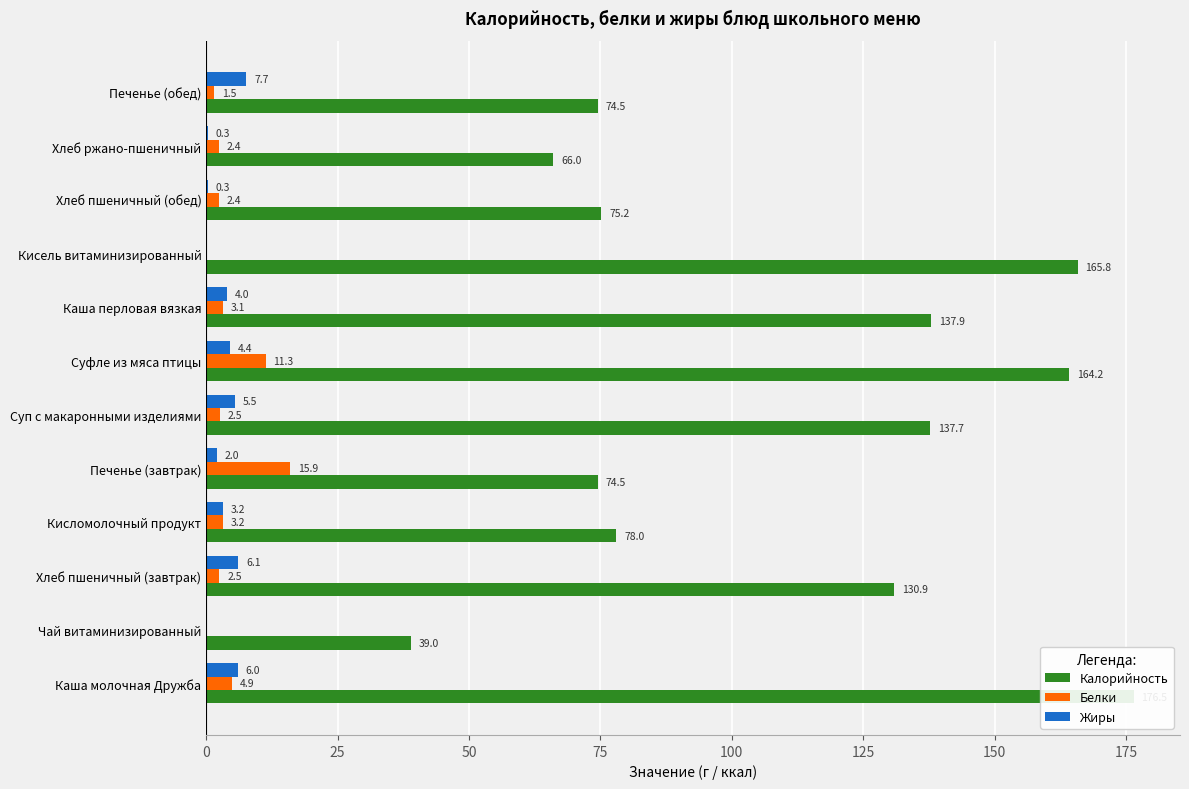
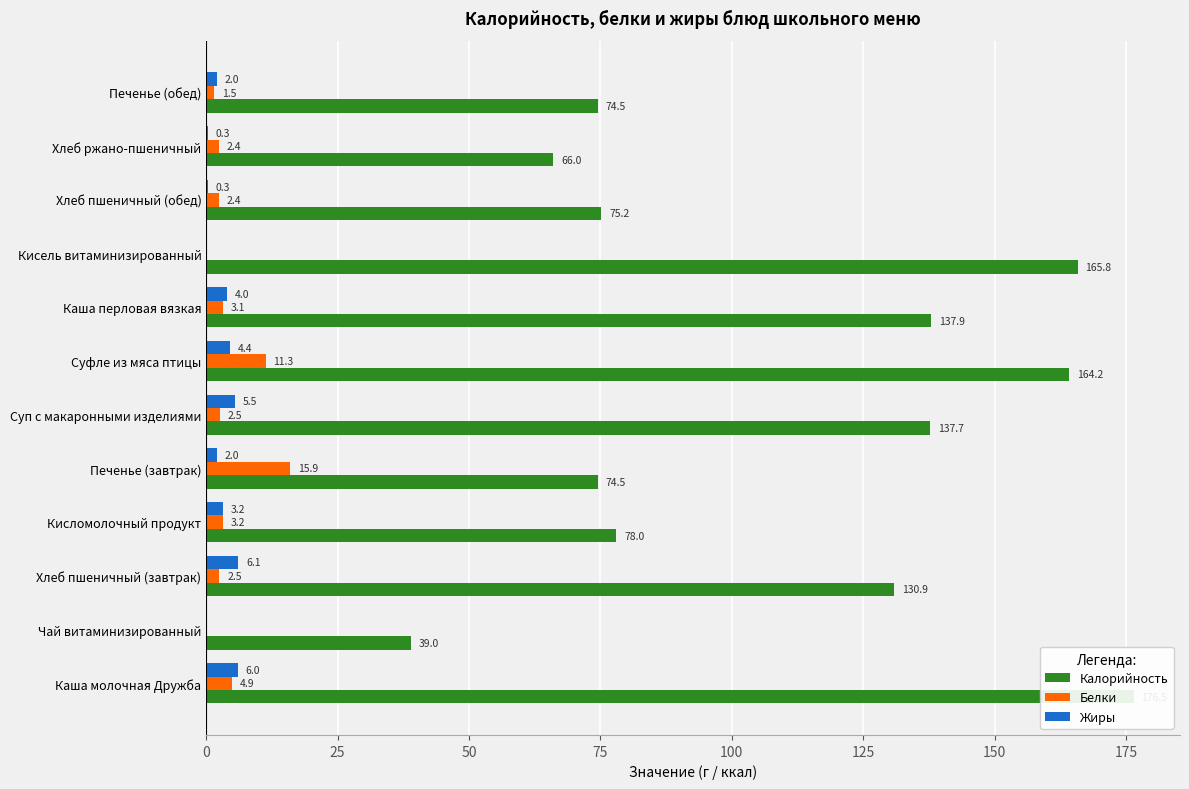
Жиры, Печенье (обед): 7.7 -> 2.0
